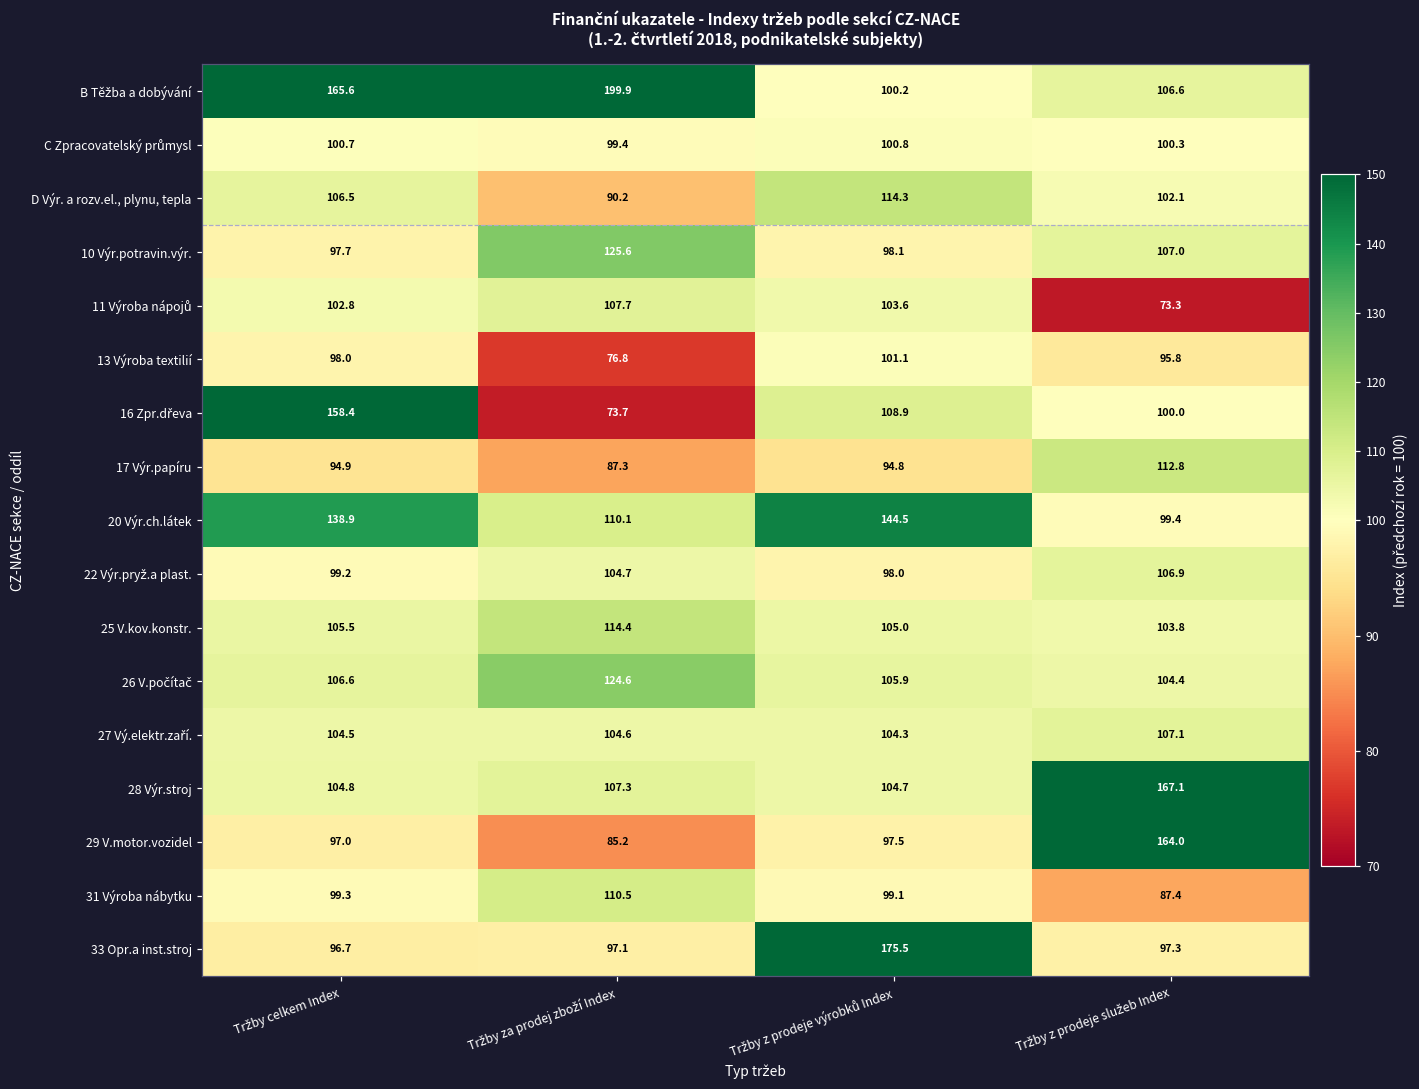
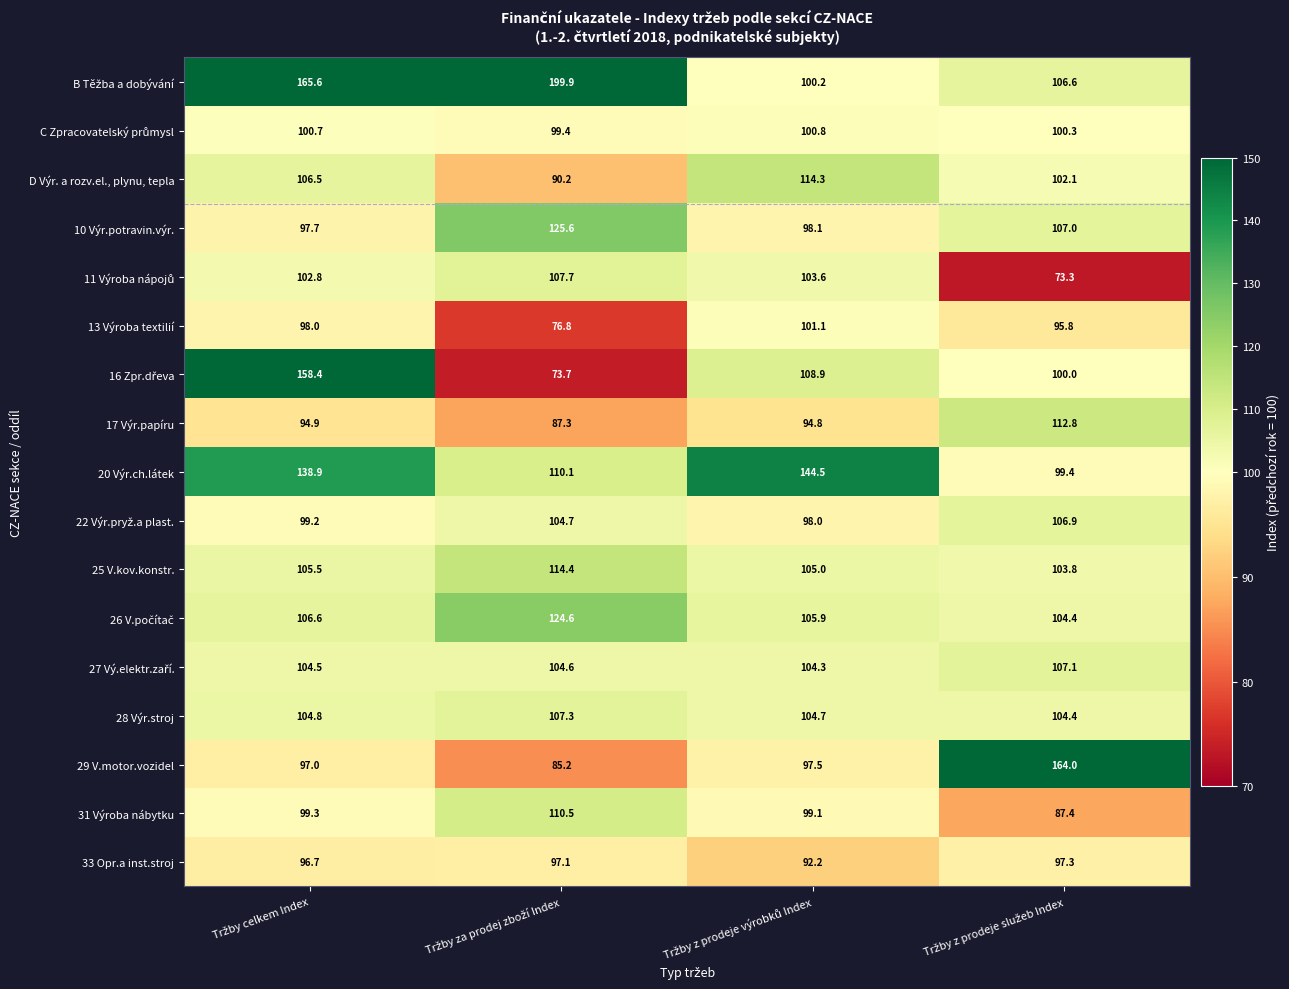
28 Výr.stroj, Tržby z prodeje služeb Index: 167.1 -> 104.4
33 Opr.a inst.stroj, Tržby z prodeje výrobků Index: 175.5 -> 92.2
